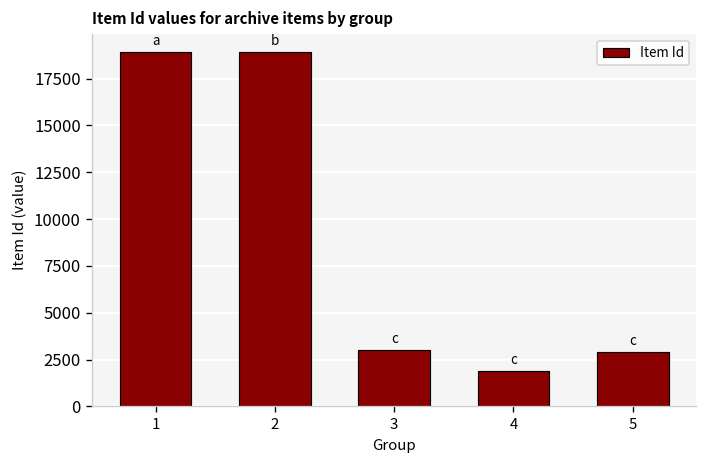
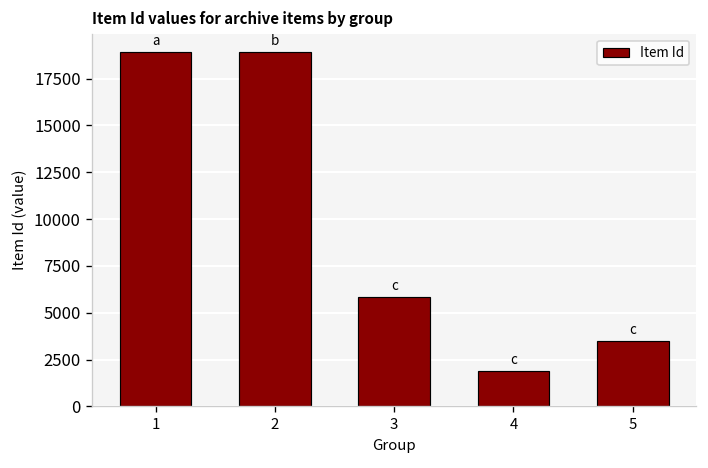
3: 3000 -> 5800
5: 2900 -> 3500
